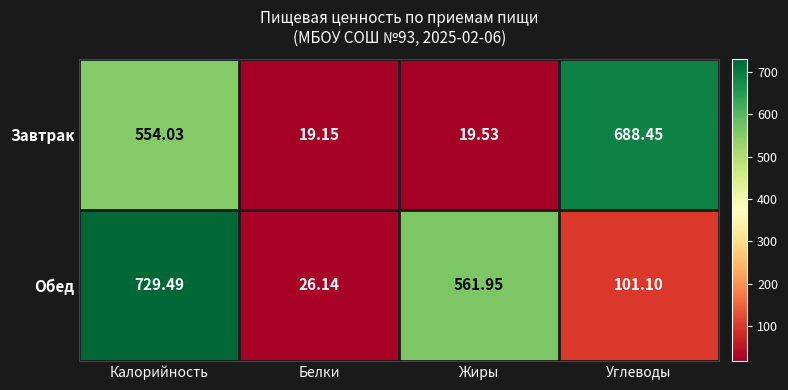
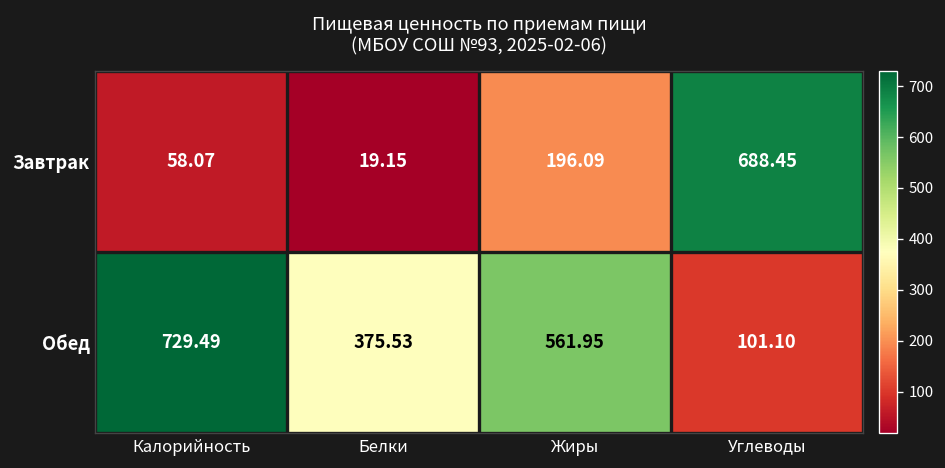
Завтрак, Калорийность: 554.03 -> 58.07
Завтрак, Жиры: 19.53 -> 196.09
Обед, Белки: 26.14 -> 375.53
